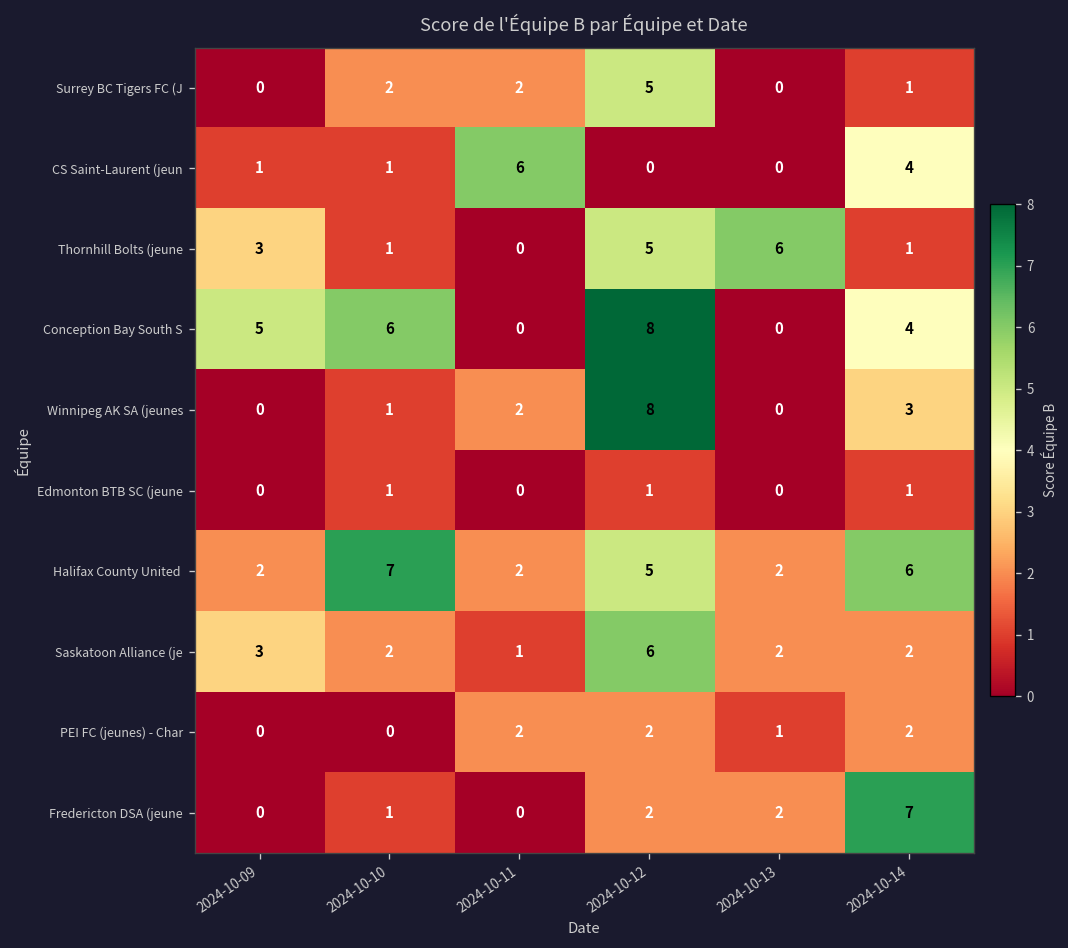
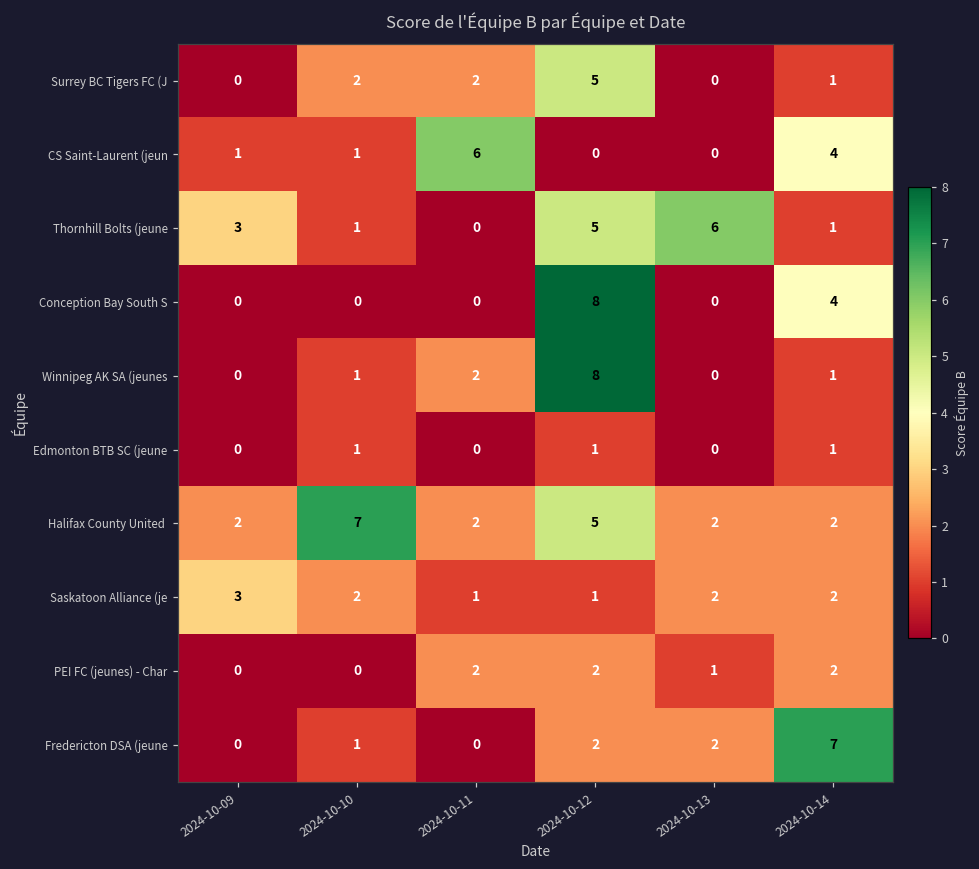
Conception Bay South S, 2024-10-09: 5 -> 0
Conception Bay South S, 2024-10-10: 6 -> 0
Winnipeg AK SA (jeunes, 2024-10-14: 3 -> 1
Halifax County United, 2024-10-14: 6 -> 2
Saskatoon Alliance (je, 2024-10-12: 6 -> 1
